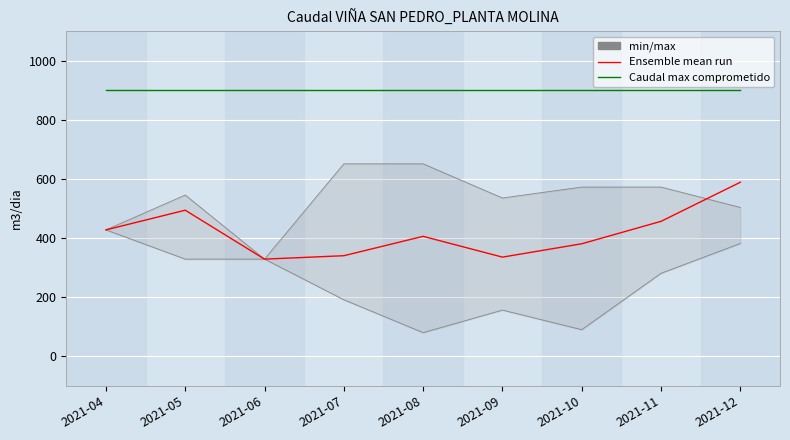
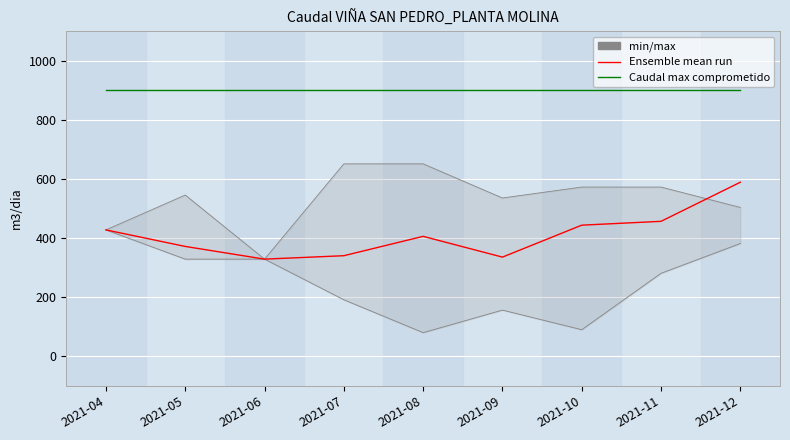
Ensemble mean run, 2021-05: 490 -> 370
Ensemble mean run, 2021-10: 380 -> 440
